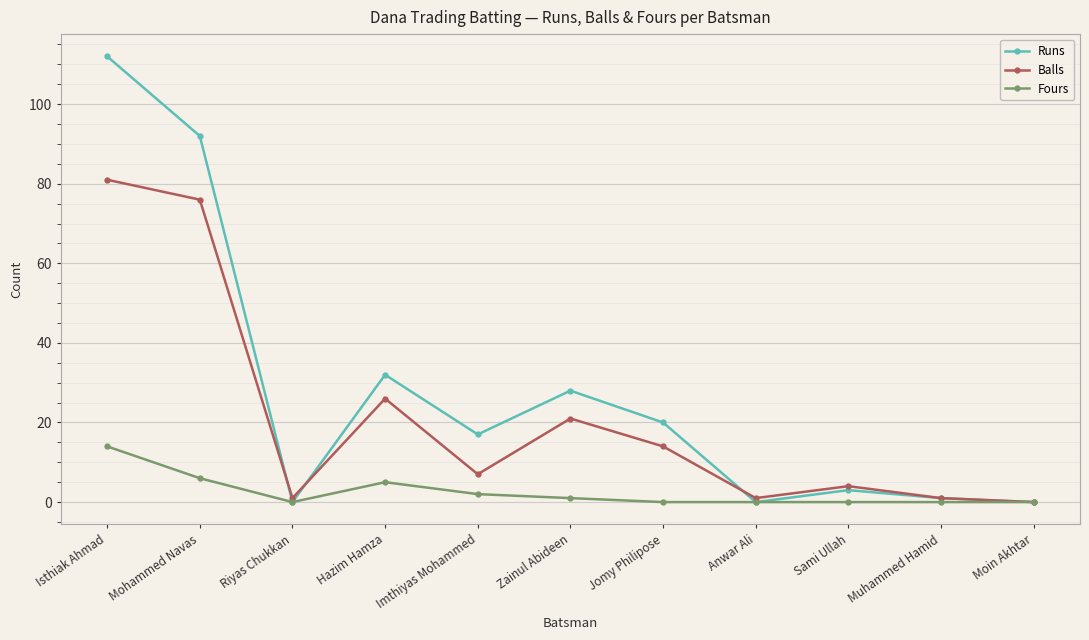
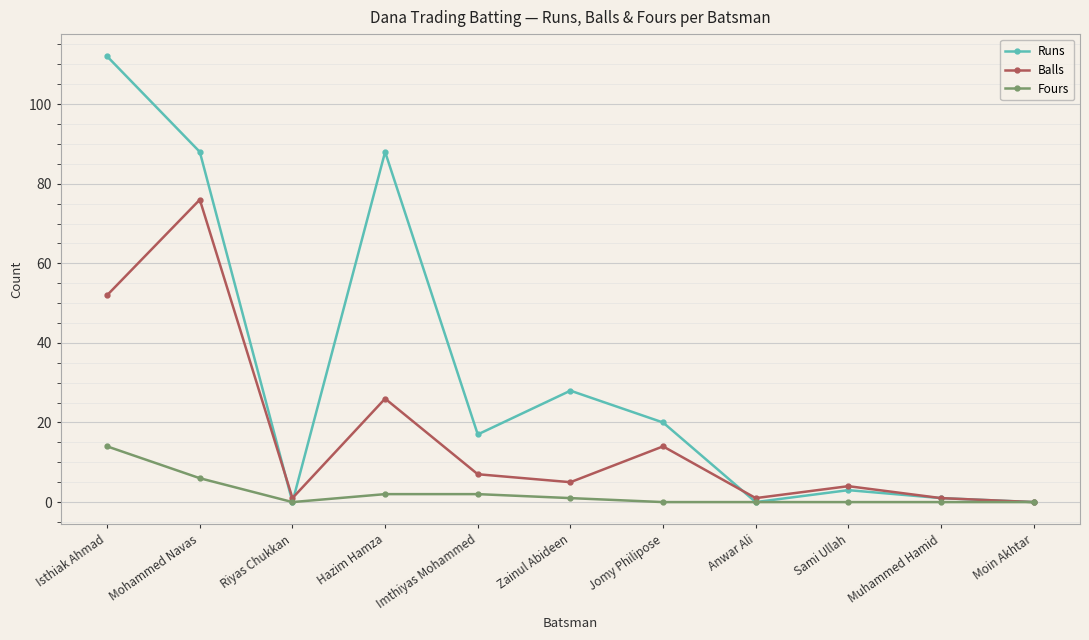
Balls, Isthiak Ahmad: 81 -> 52
Runs, Mohammed Navas: 92 -> 88
Runs, Hazim Hamza: 32 -> 88
Fours, Hazim Hamza: 5 -> 2
Balls, Zainul Abideen: 21 -> 5
